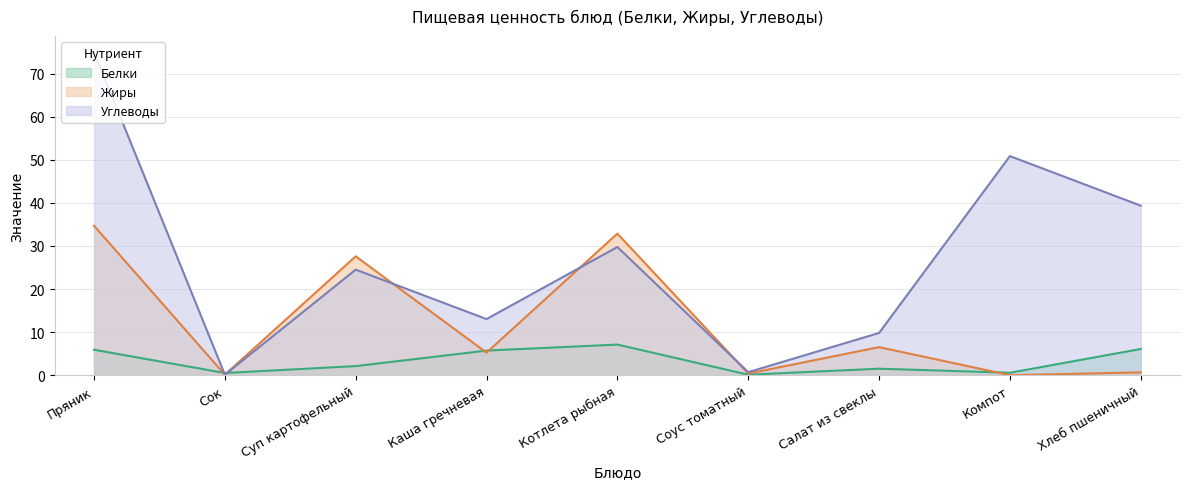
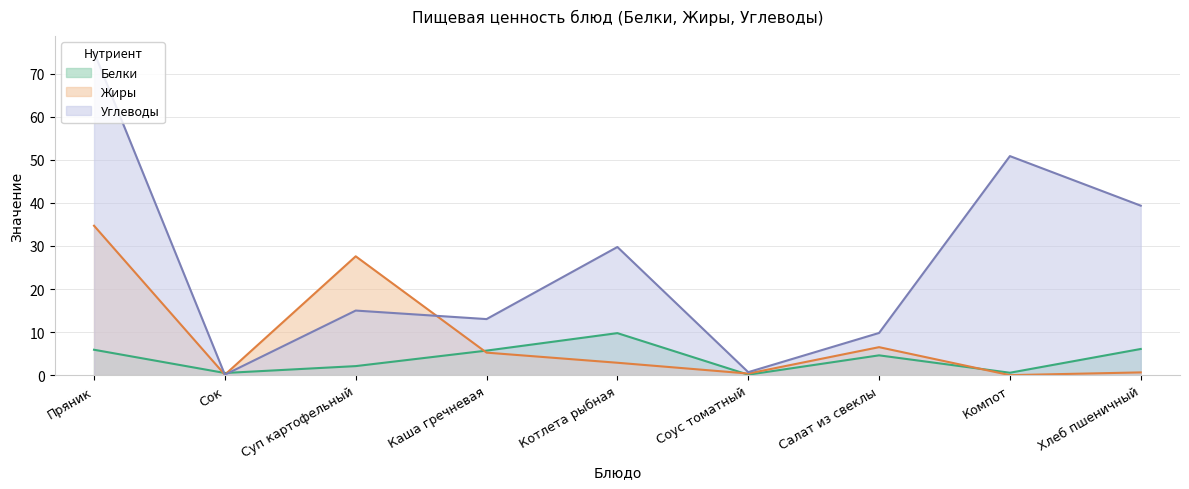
Углеводы, Суп картофельный: 25 -> 15
Белки, Котлета рыбная: 7 -> 10
Жиры, Котлета рыбная: 33 -> 3
Белки, Салат из свеклы: 2 -> 5
